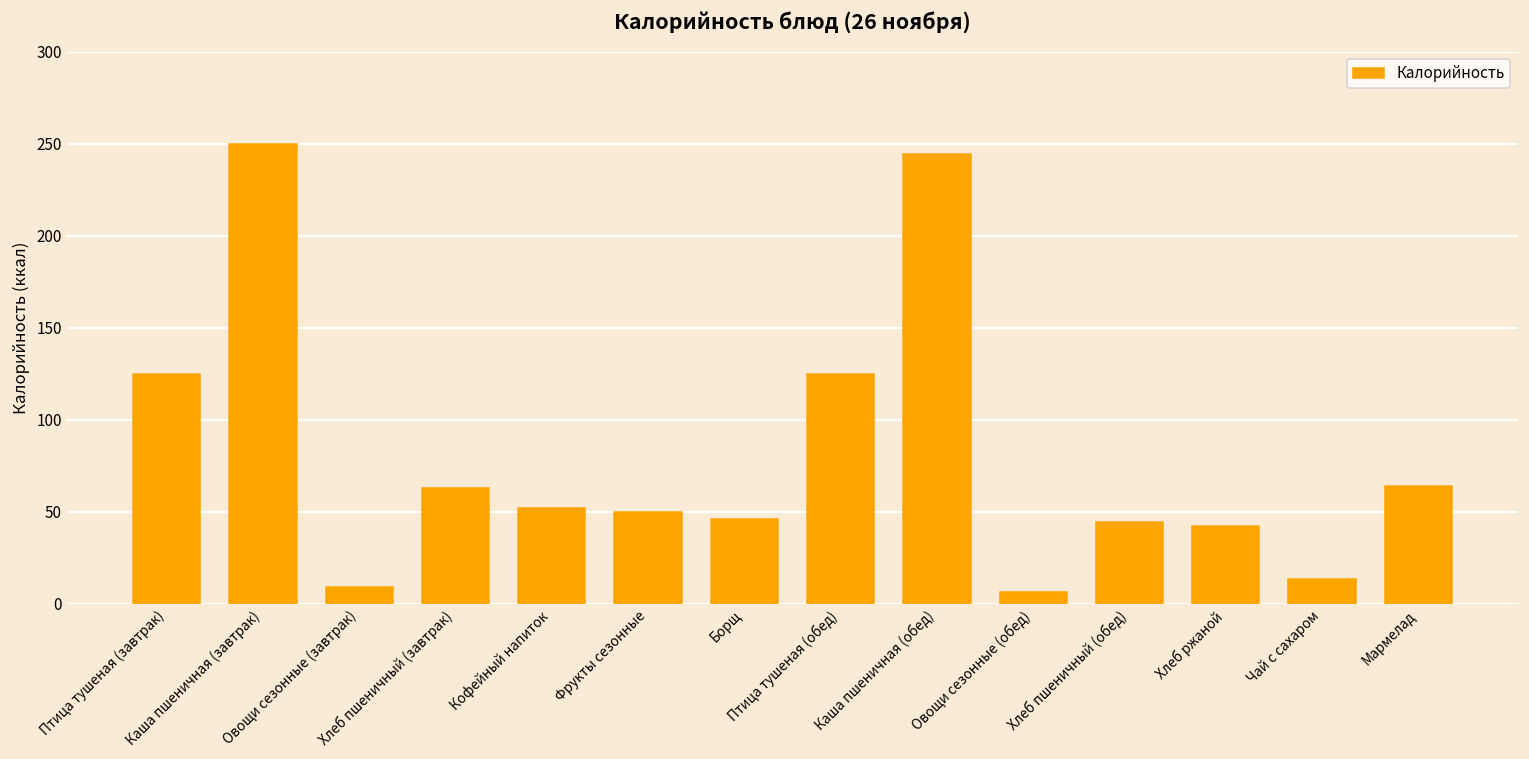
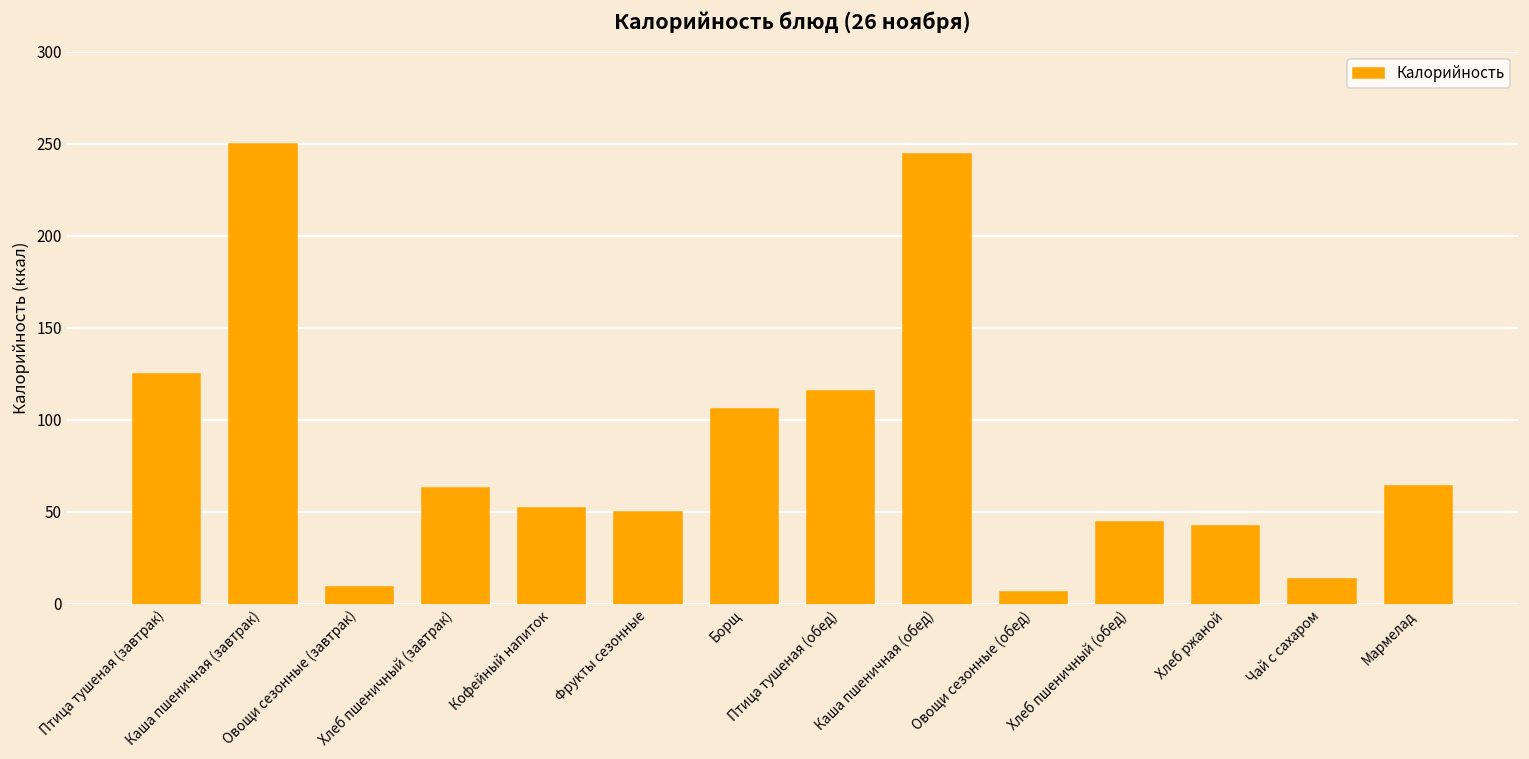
Борщ: 46 -> 106
Птица тушеная (обед): 125 -> 115
